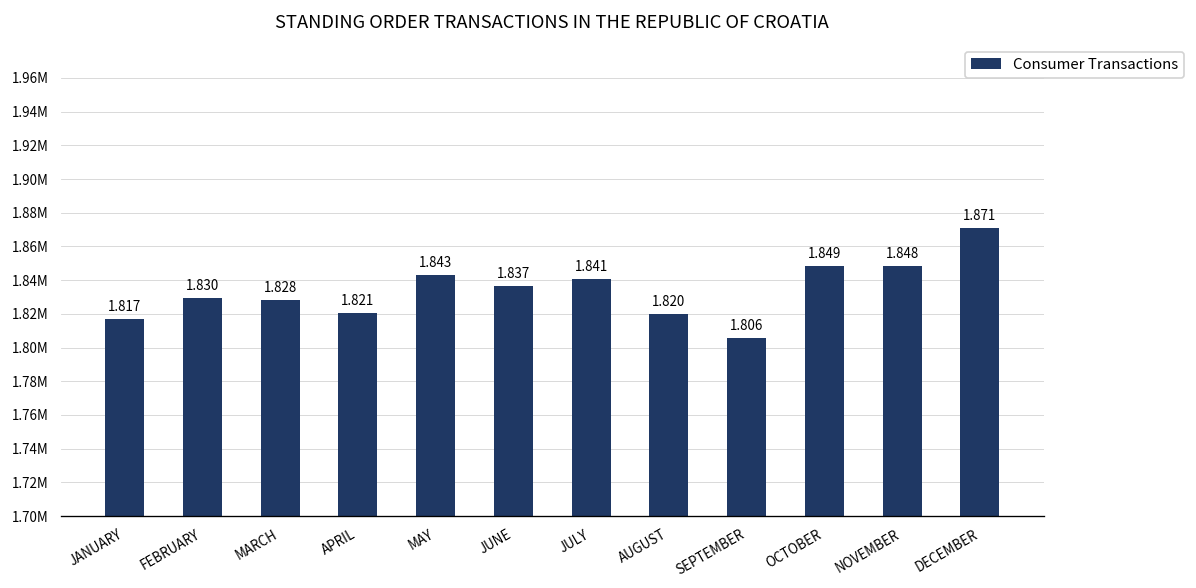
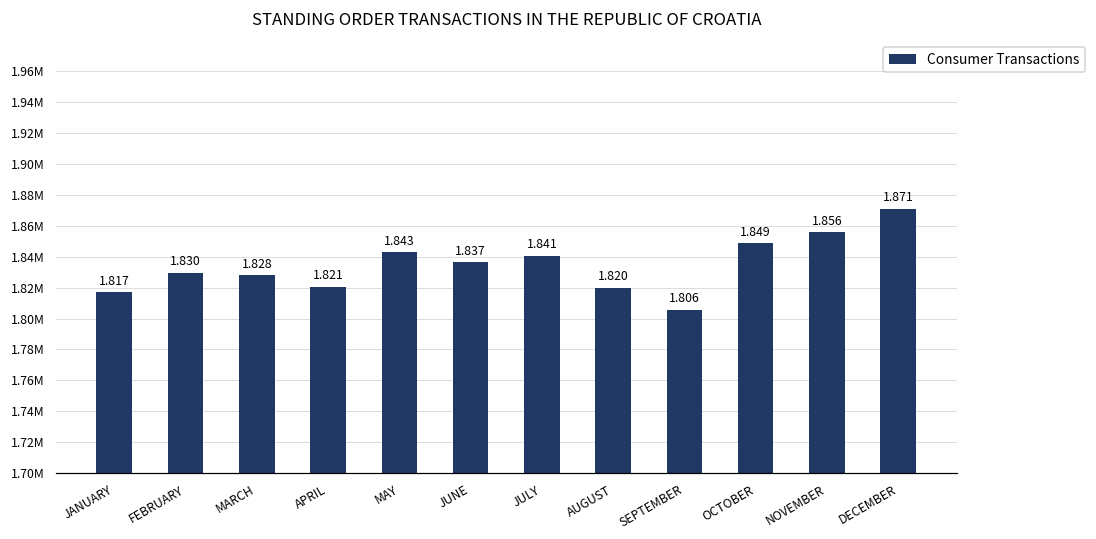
NOVEMBER: 1.848 -> 1.856
